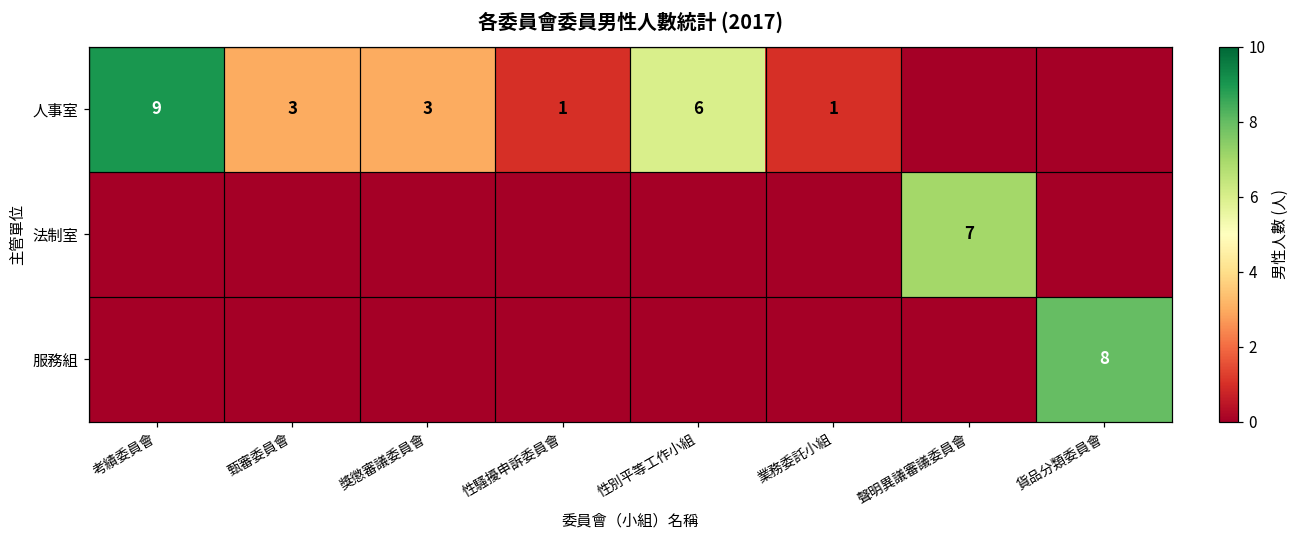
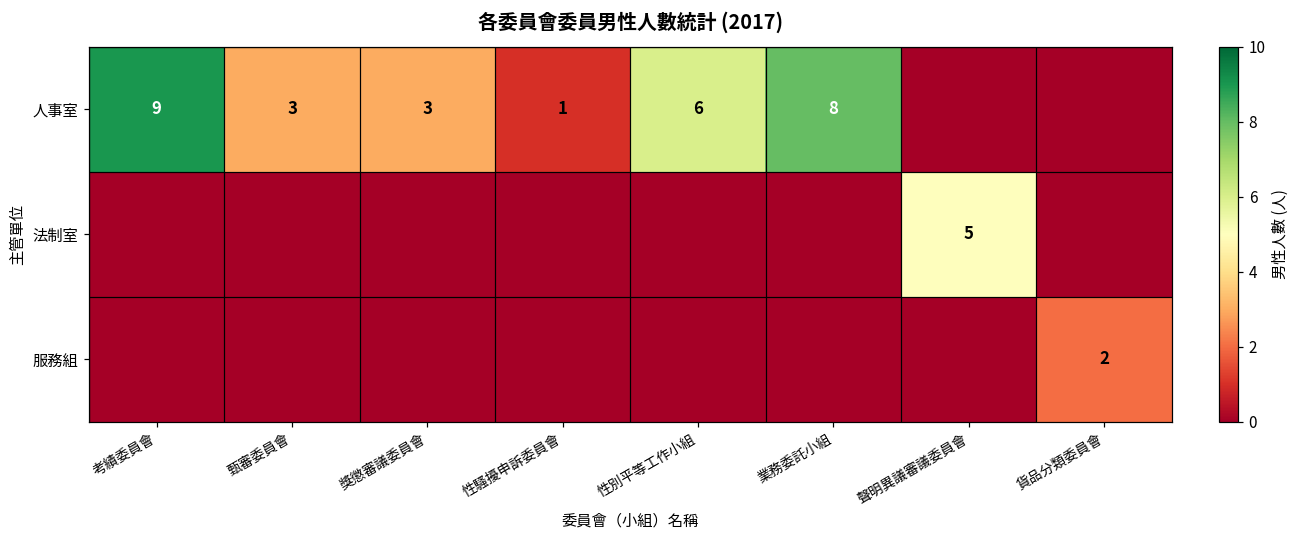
人事室, 業務委託小組: 1 -> 8
法制室, 聲明異議審議委員會: 7 -> 5
服務組, 貨品分類委員會: 8 -> 2
